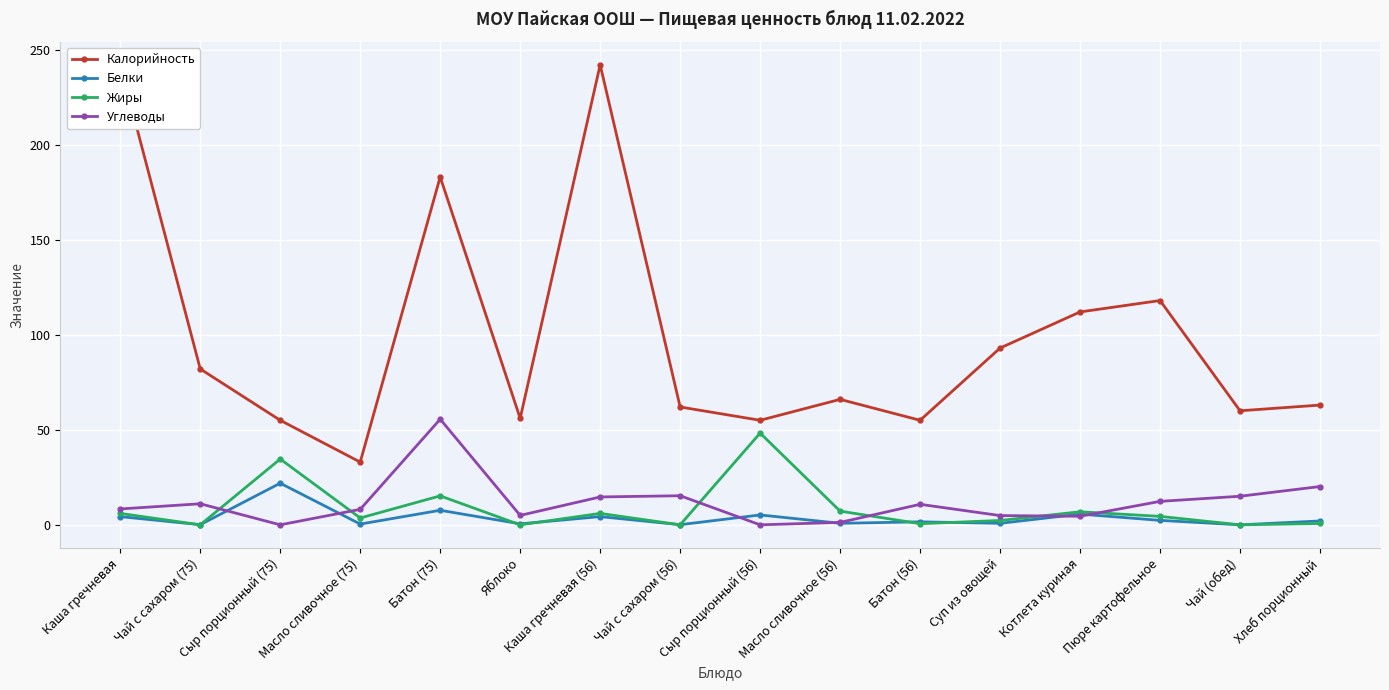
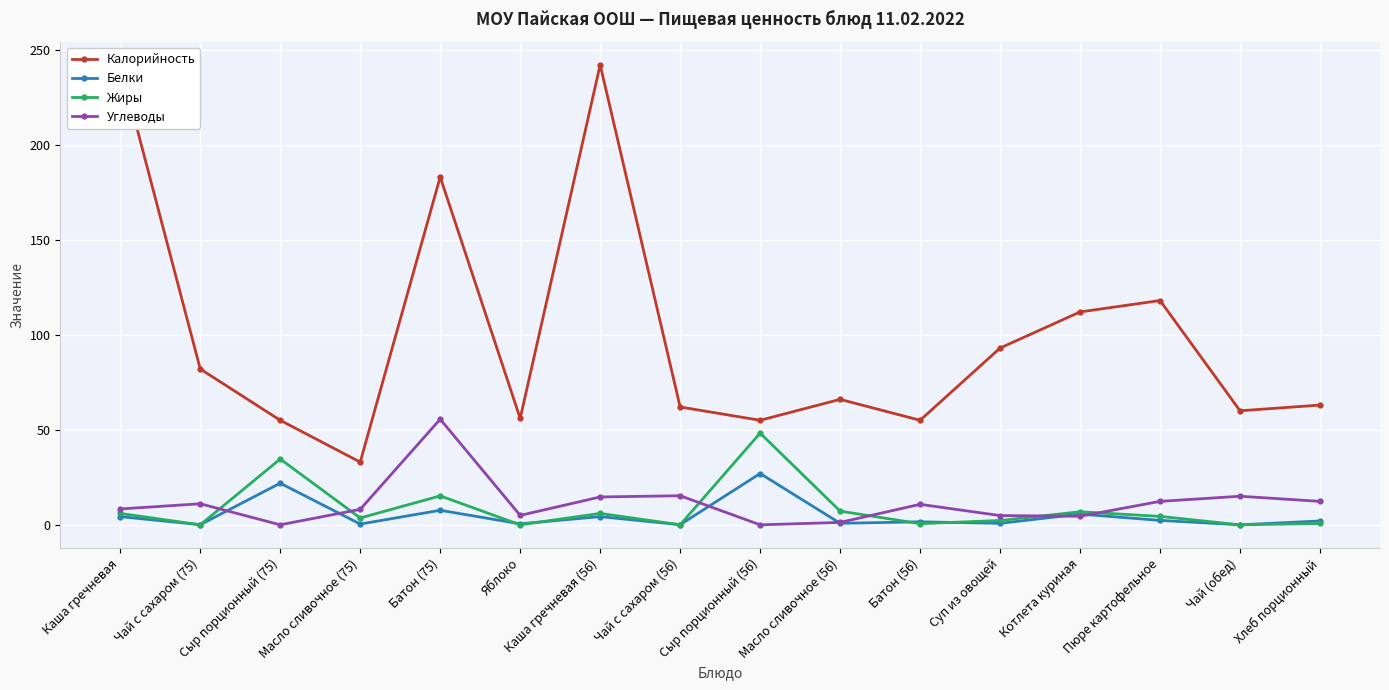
Белки, Сыр порционный (56): 5 -> 27
Углеводы, Хлеб порционный: 20 -> 12
